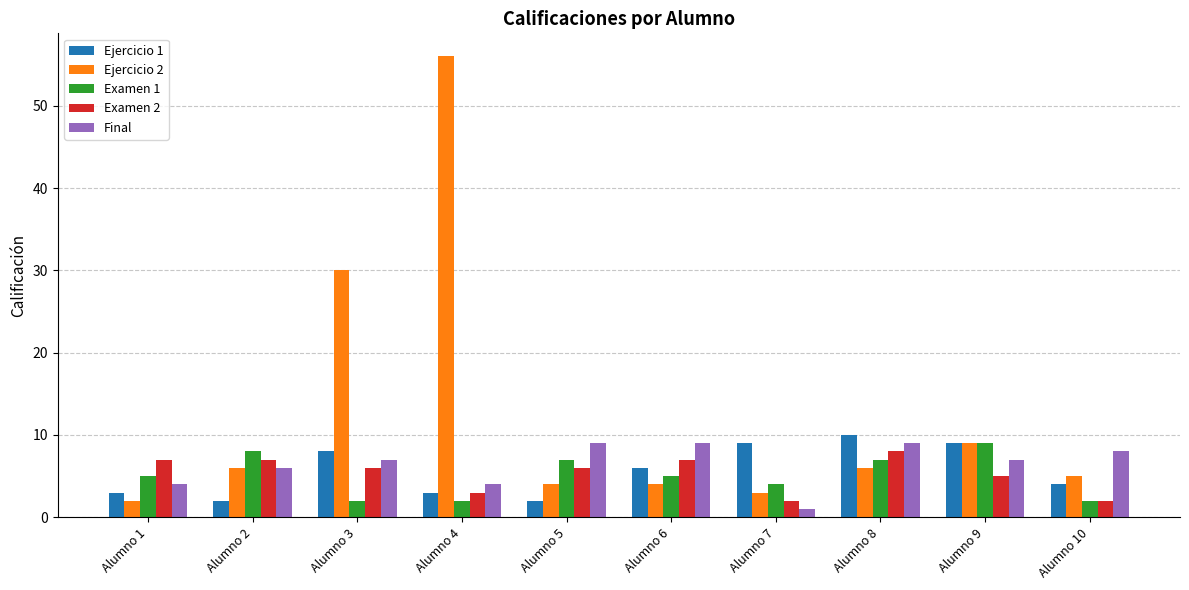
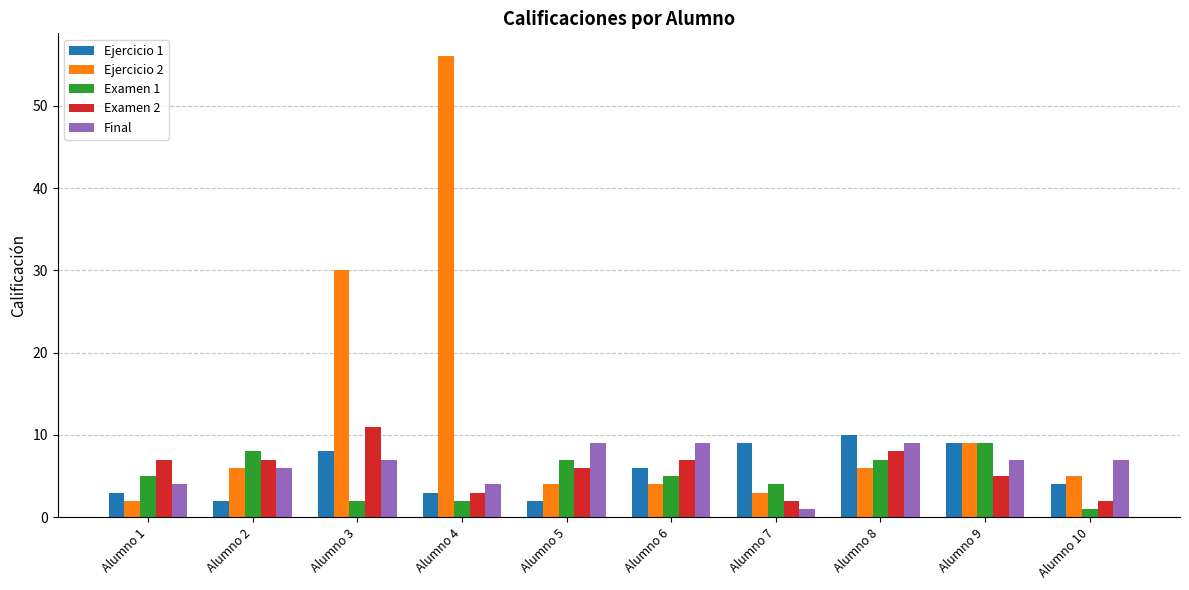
Examen 2, Alumno 3: 6 -> 11
Examen 1, Alumno 10: 2 -> 1
Final, Alumno 10: 8 -> 7
